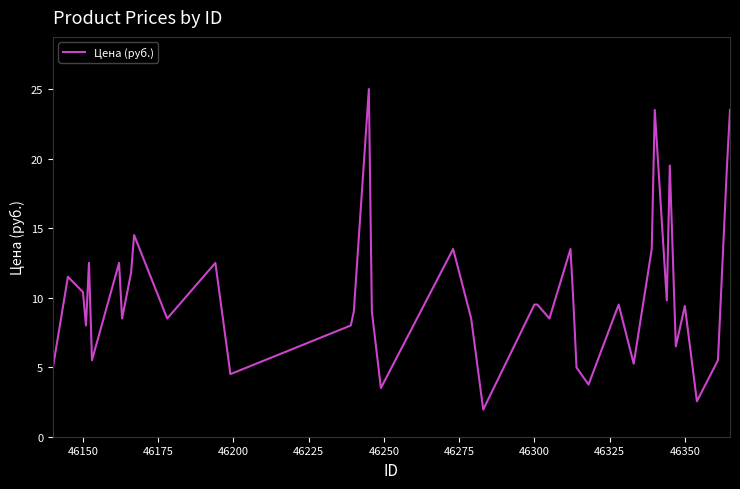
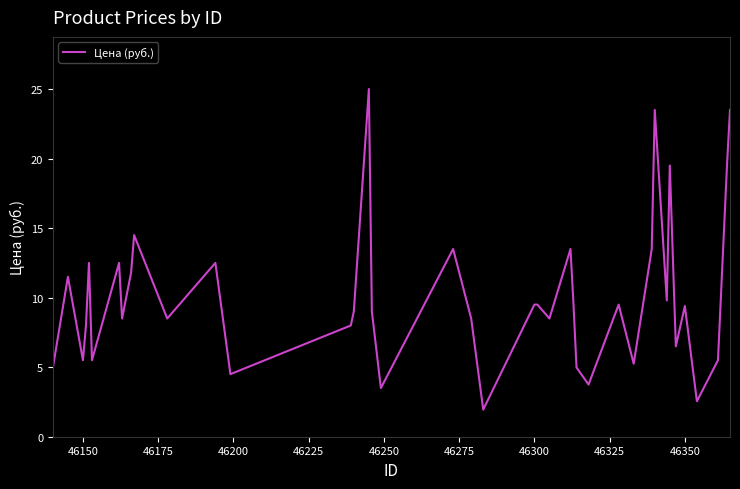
46150: 10.4 -> 5.5
